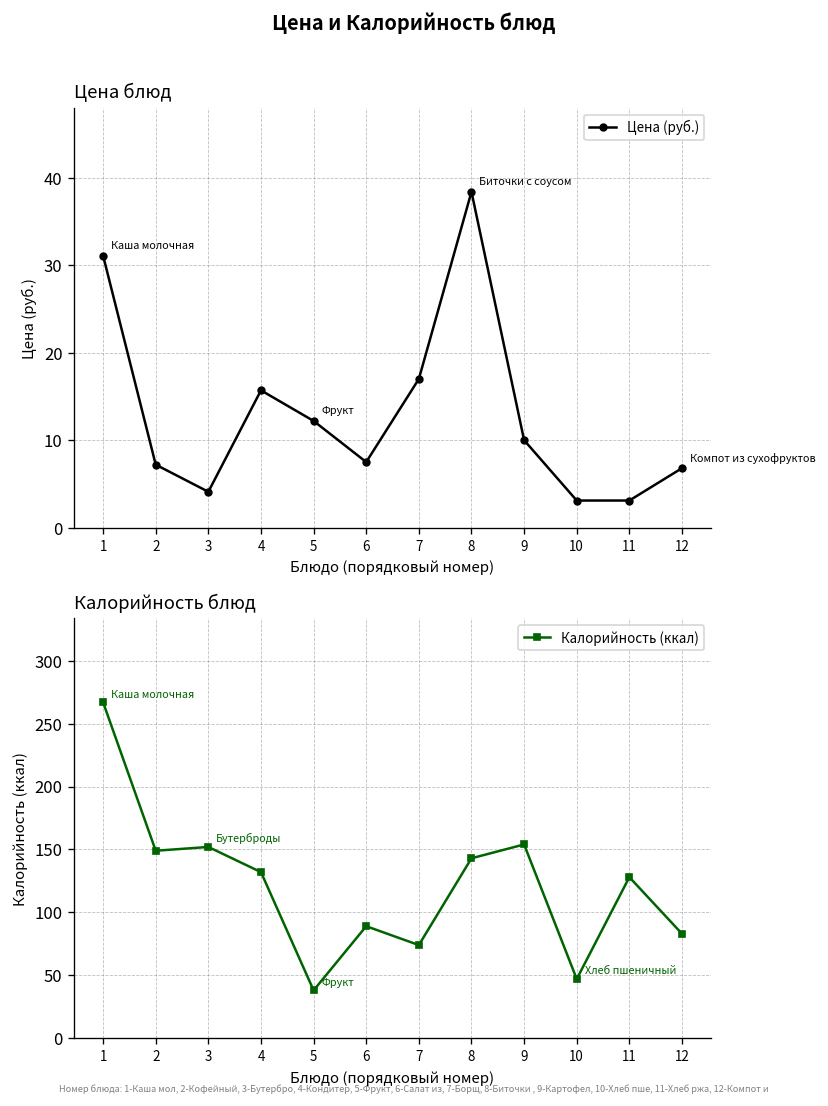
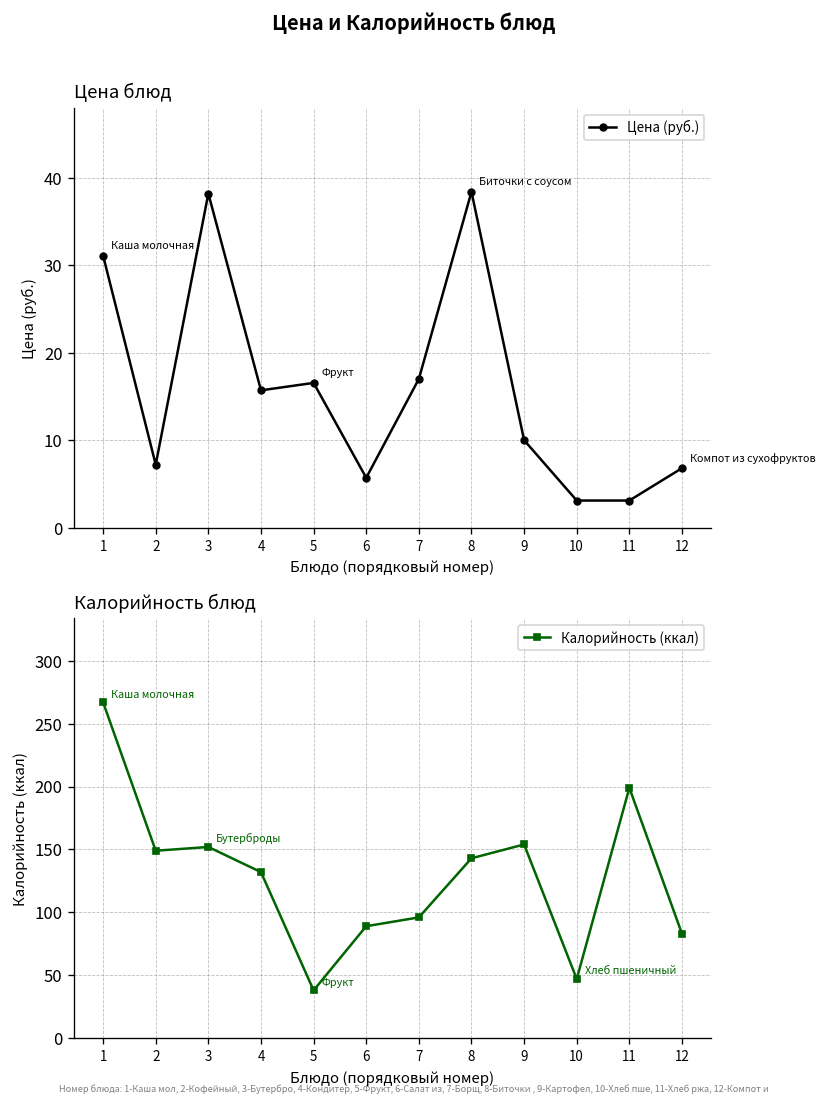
Цена блюд, 3: 4 -> 38
Цена блюд, 5: 12 -> 17
Цена блюд, 6: 8 -> 6
Калорийность блюд, 7: 74 -> 96
Калорийность блюд, 11: 128 -> 199
